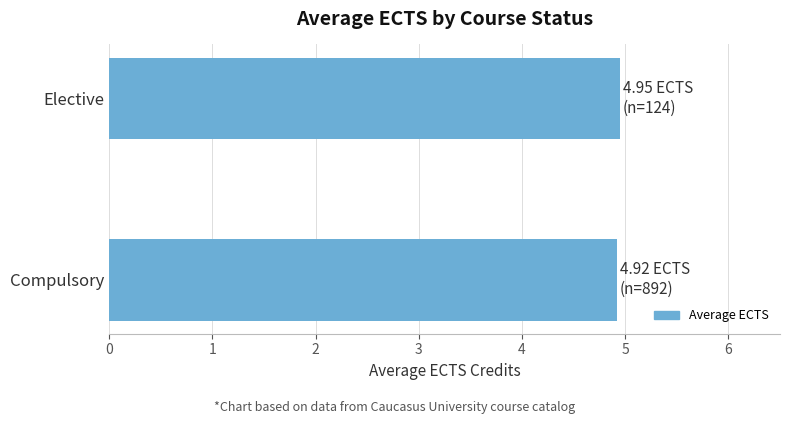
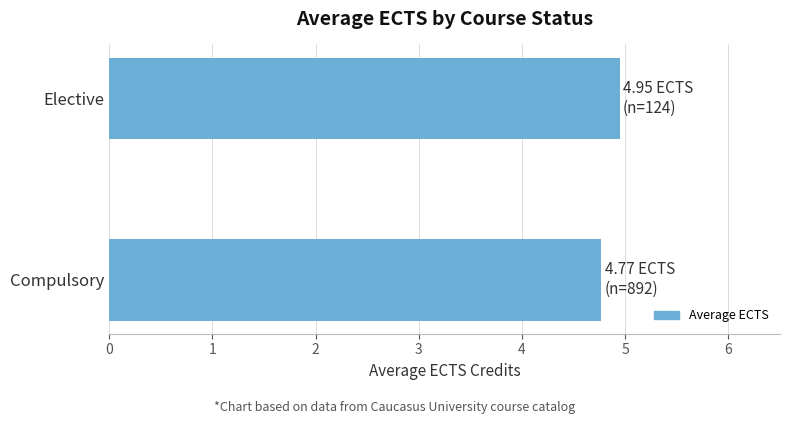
Compulsory: 4.92 -> 4.77
